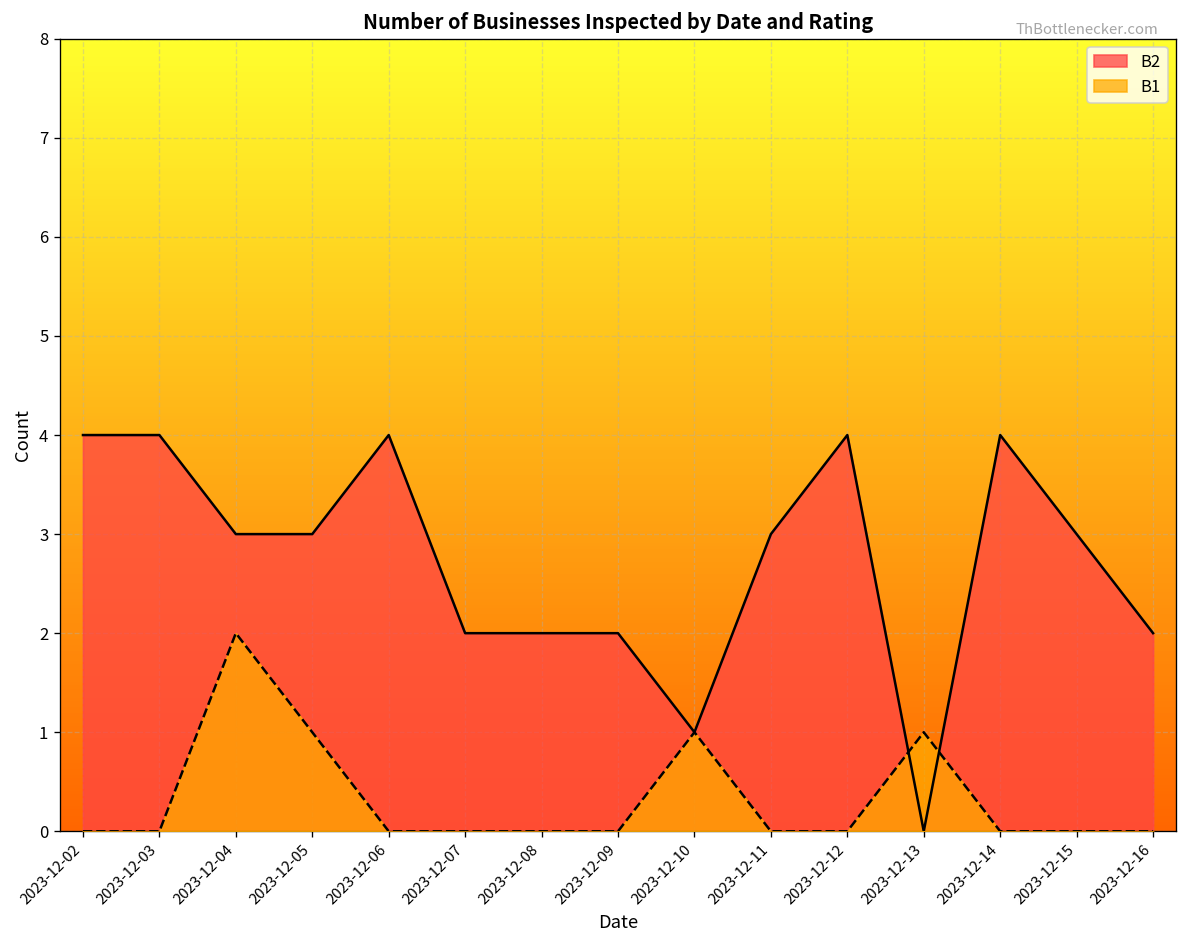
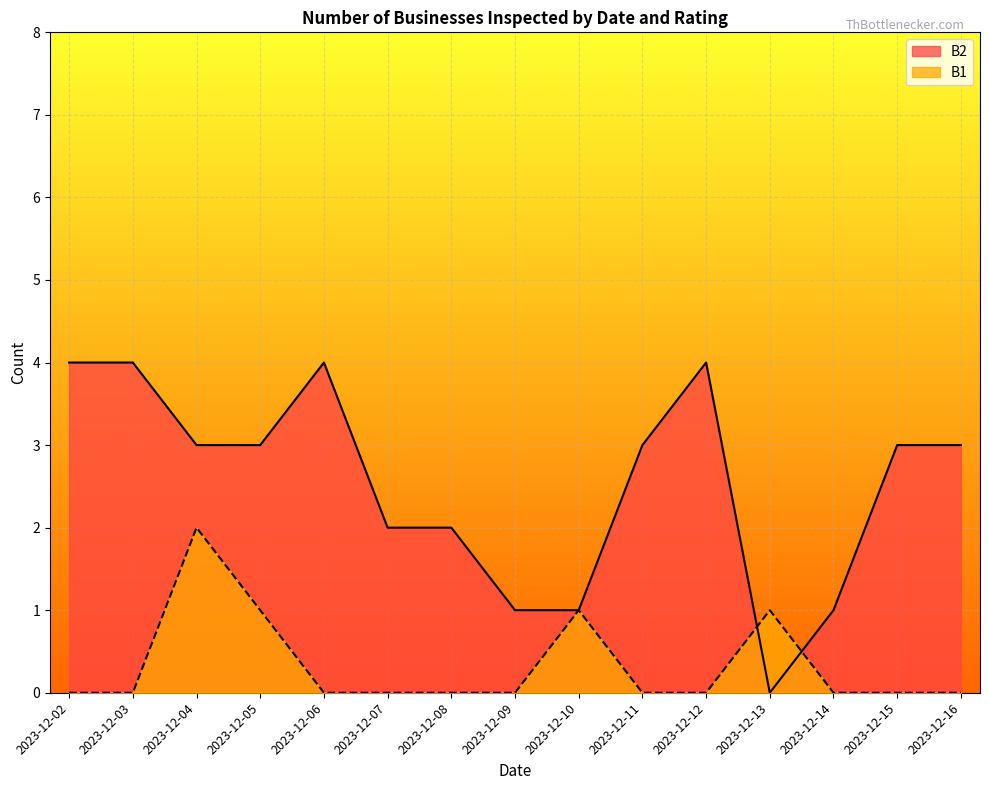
B2, 2023-12-09: 2 -> 1
B2, 2023-12-14: 4 -> 1
B2, 2023-12-16: 2 -> 3
